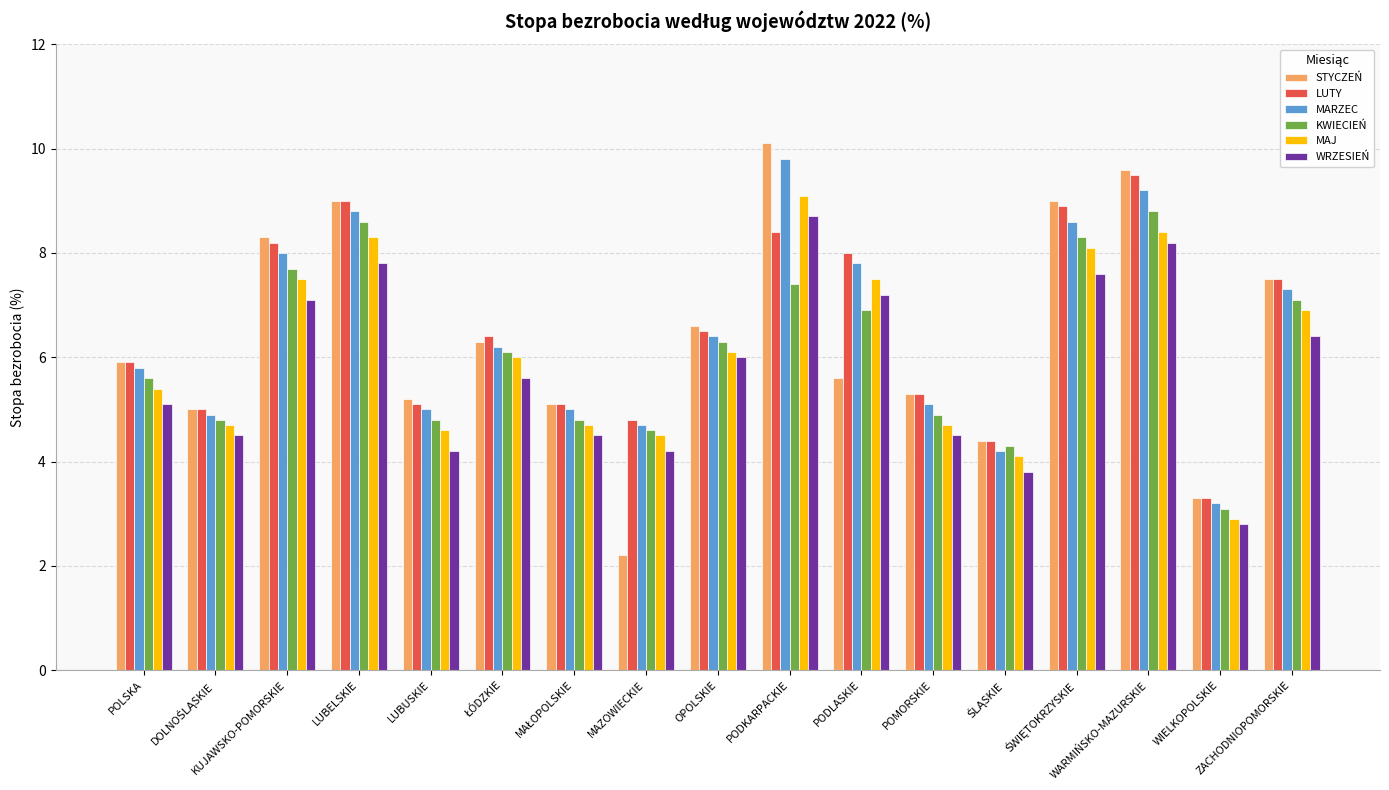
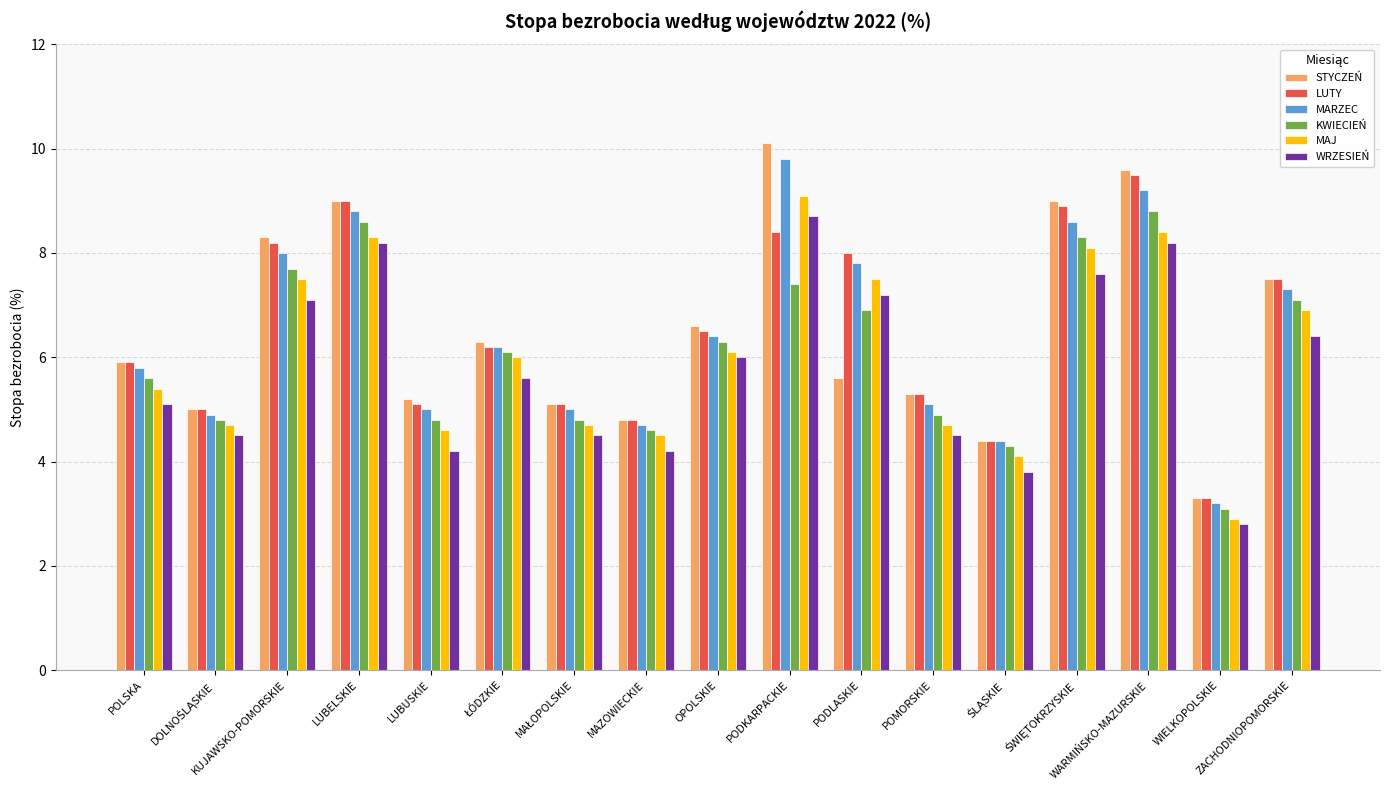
WRZESIEŃ, LUBELSKIE: 7.8 -> 8.2
LUTY, ŁÓDZKIE: 6.4 -> 6.2
STYCZEŃ, MAZOWIECKIE: 2.2 -> 4.8
MARZEC, ŚLĄSKIE: 4.2 -> 4.4
